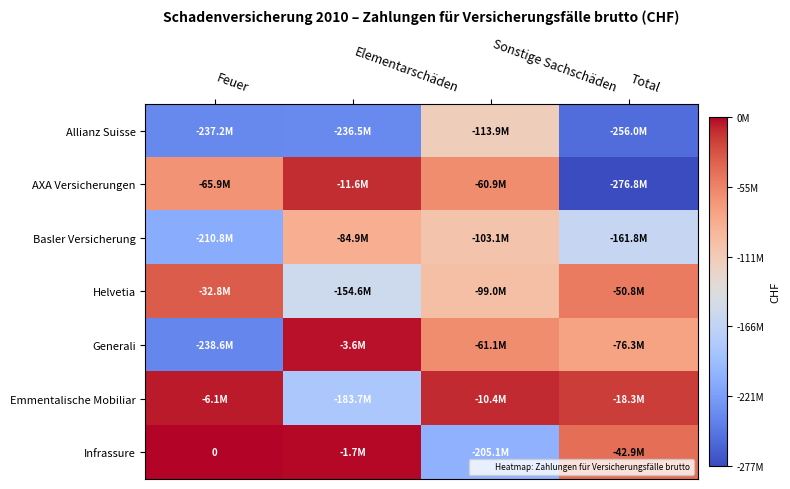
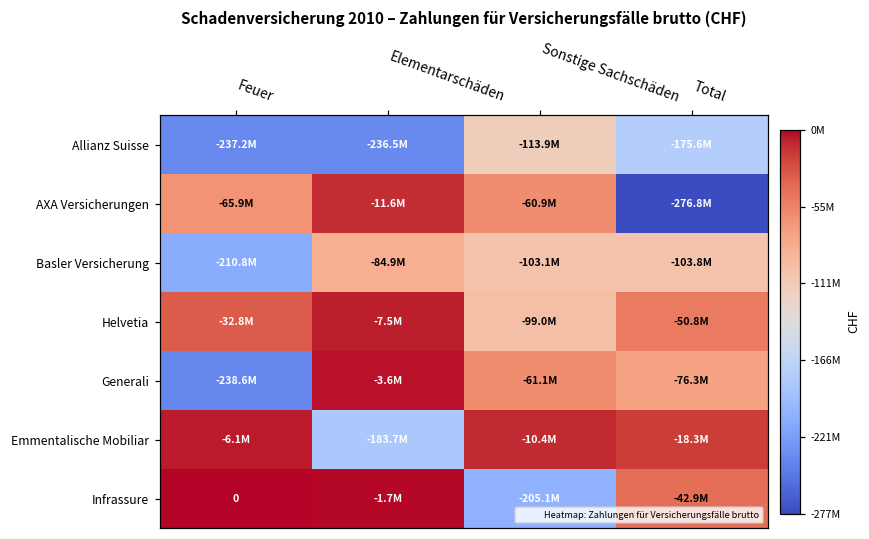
Allianz Suisse, Total: -256.0M -> -175.6M
Basler Versicherung, Total: -161.8M -> -103.8M
Helvetia, Elementarschäden: -154.6M -> -7.5M
